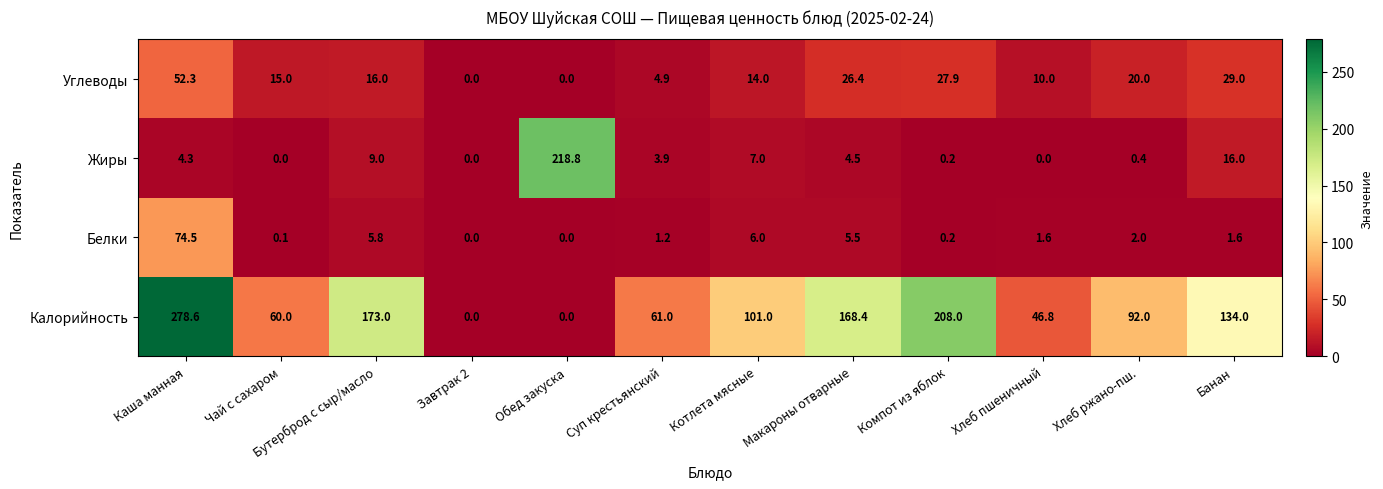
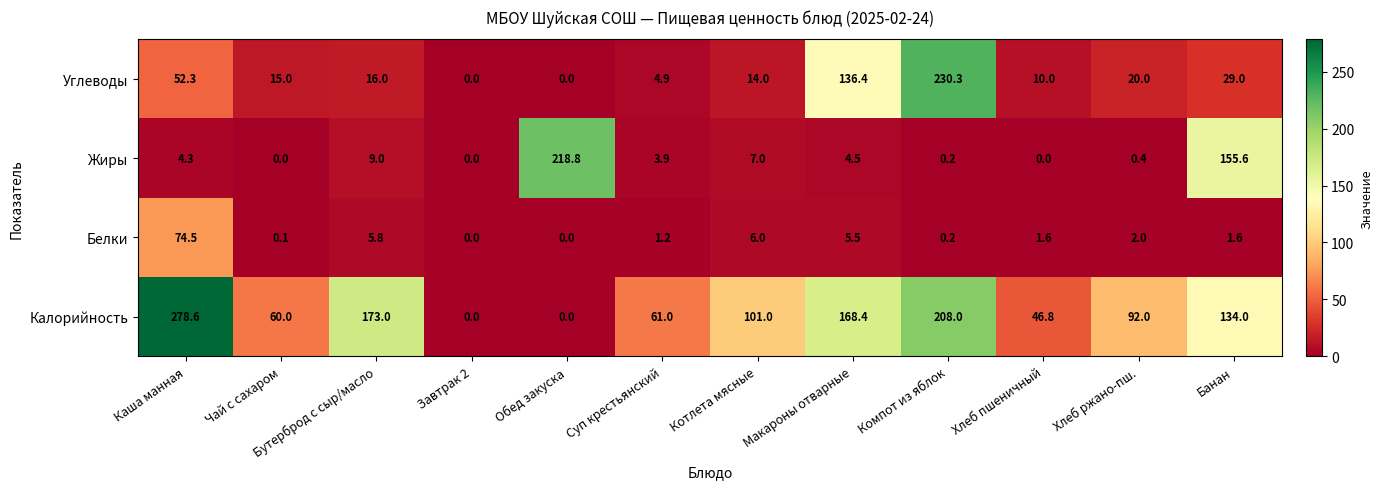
Углеводы, Макароны отварные: 26.4 -> 136.4
Углеводы, Компот из яблок: 27.9 -> 230.3
Жиры, Банан: 16.0 -> 155.6
